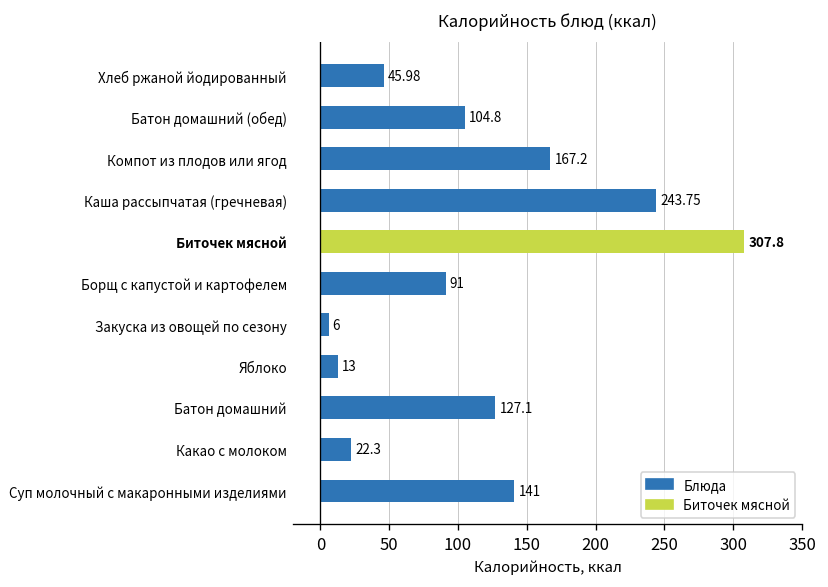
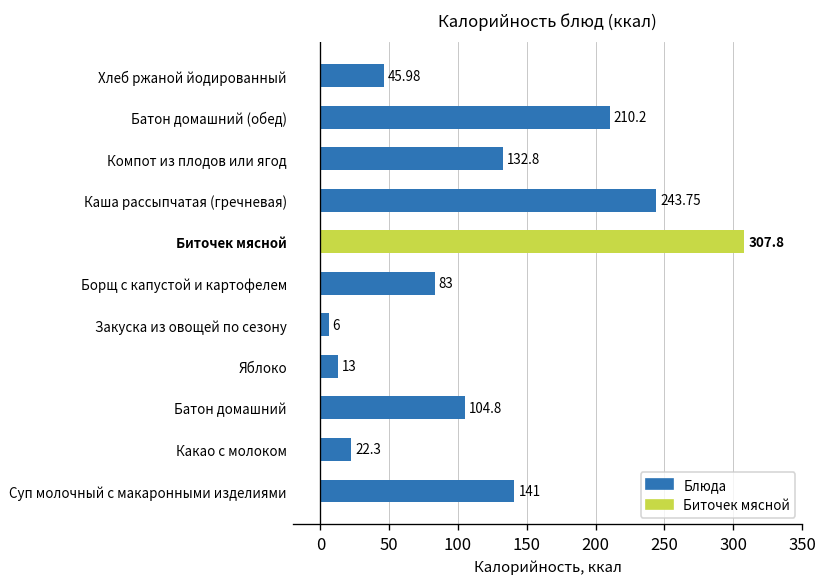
Батон домашний (обед): 104.8 -> 210.2
Компот из плодов или ягод: 167.2 -> 132.8
Борщ с капустой и картофелем: 91 -> 83
Батон домашний: 127.1 -> 104.8
